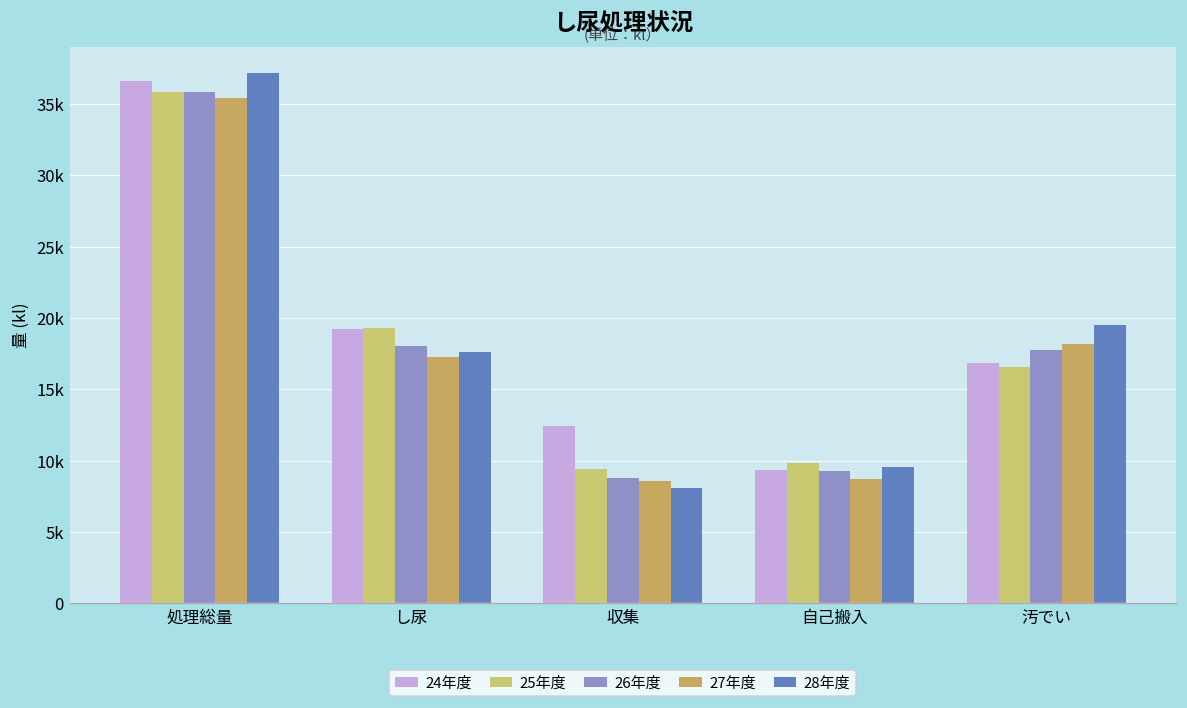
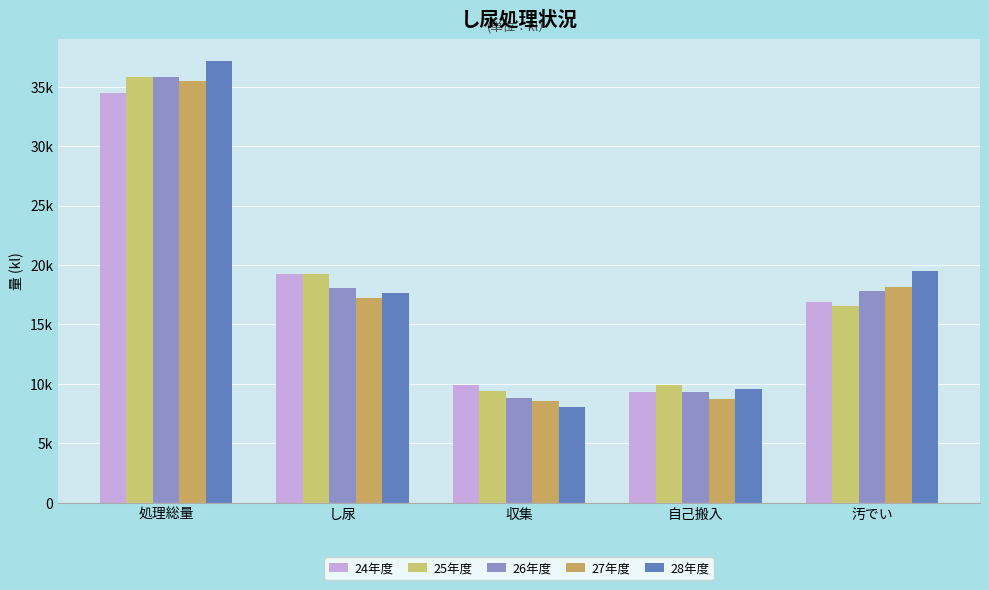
24年度, 処理総量: 36600 -> 34400
24年度, 収集: 12500 -> 9900
